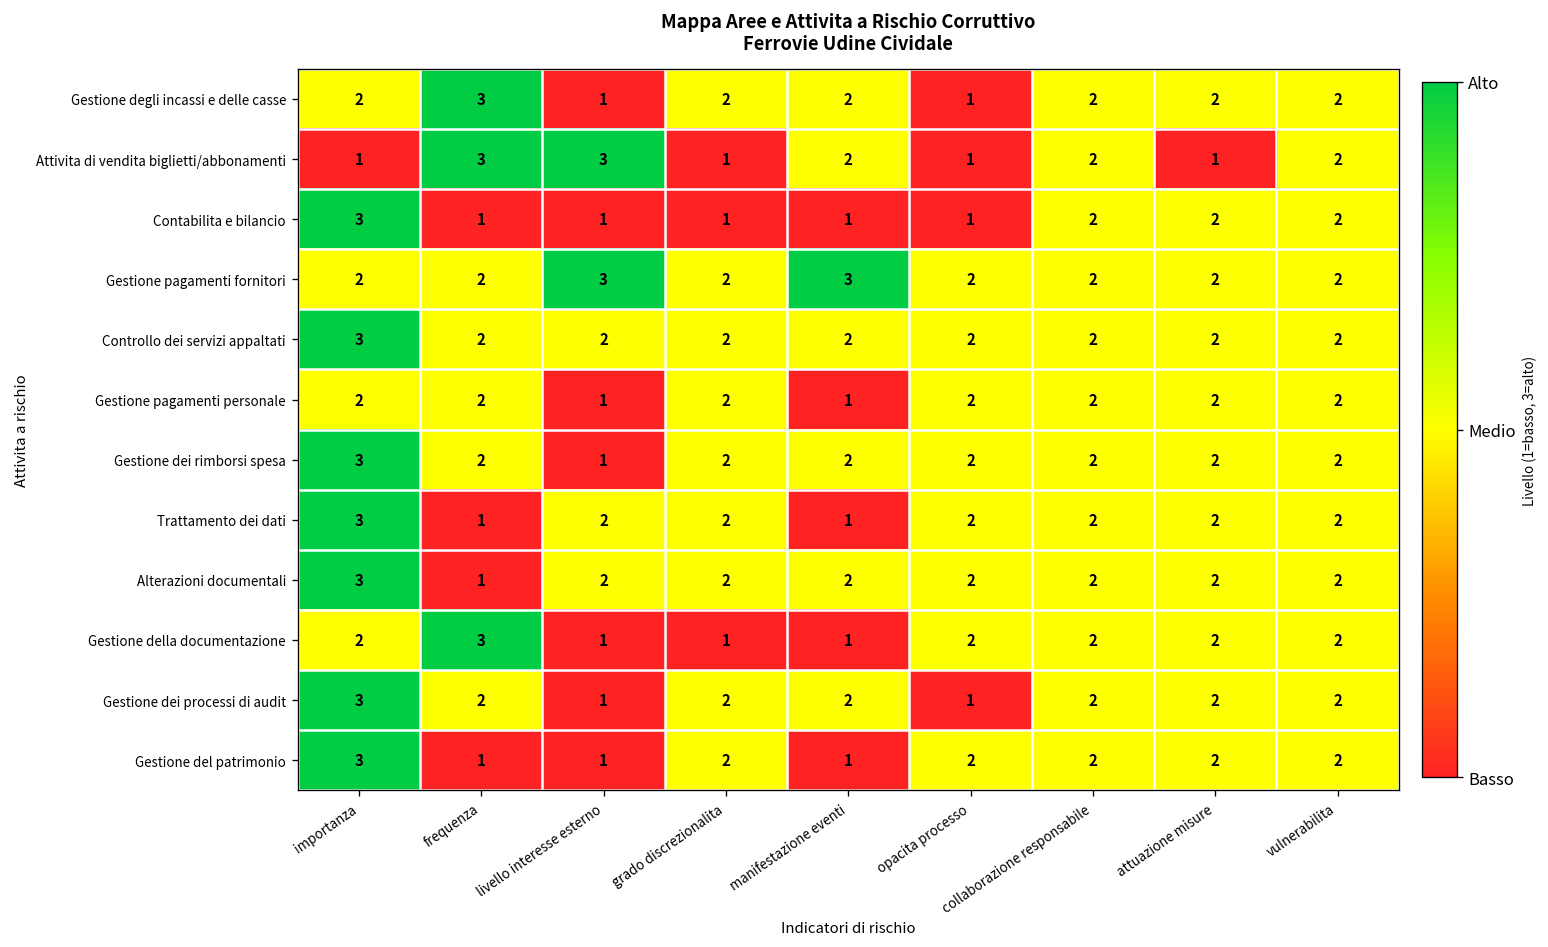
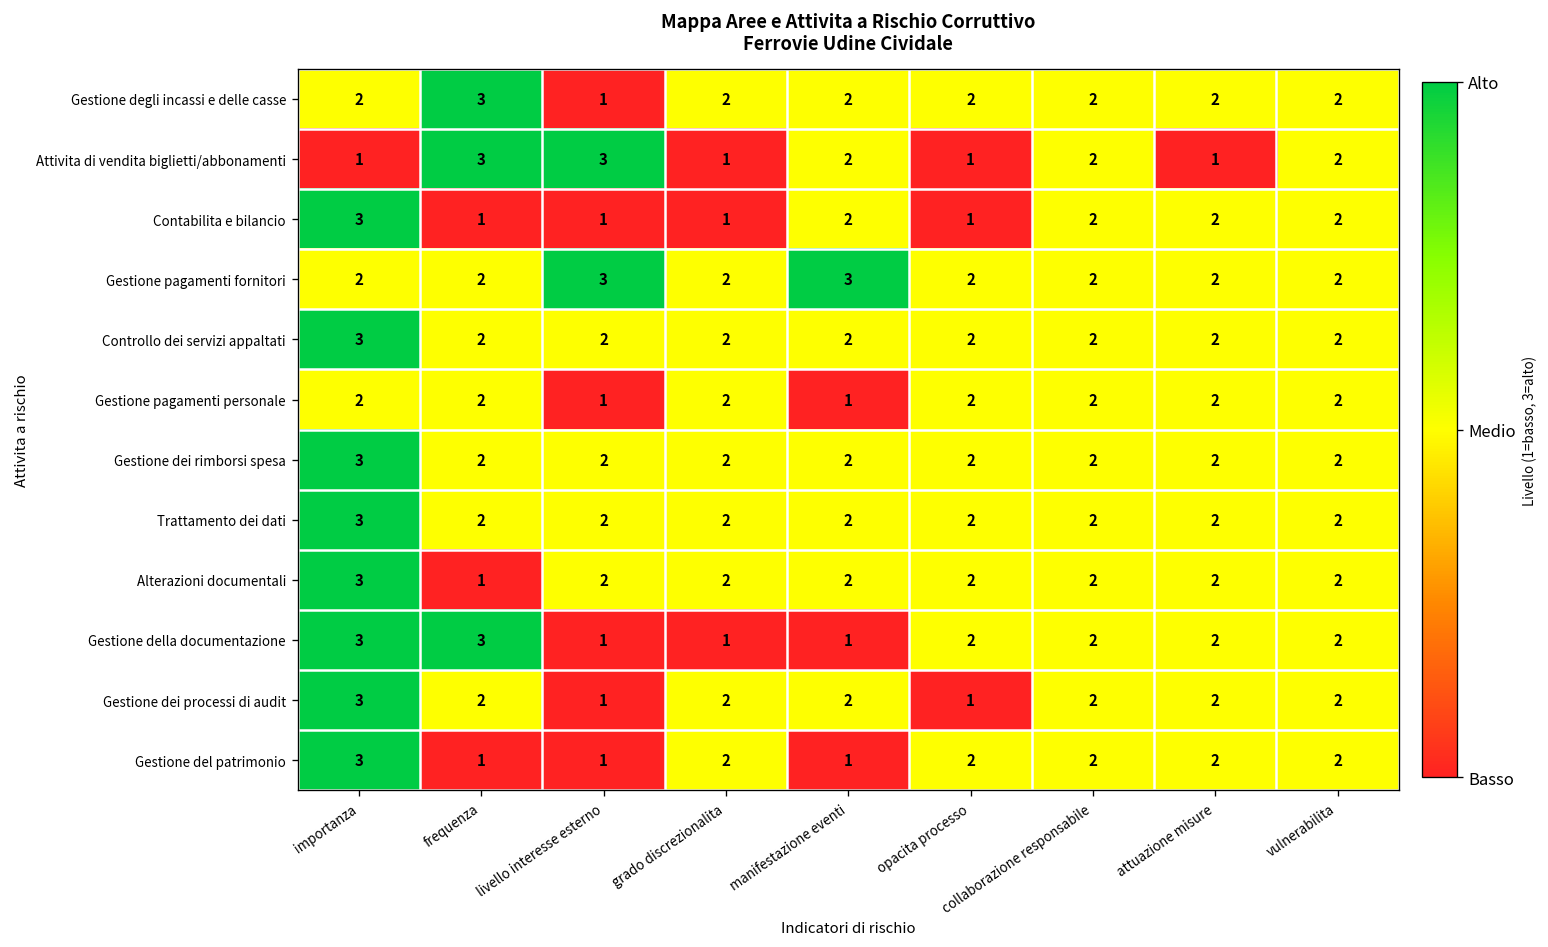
Gestione degli incassi e delle casse, opacita processo: 1 -> 2
Contabilita e bilancio, manifestazione eventi: 1 -> 2
Gestione dei rimborsi spesa, livello interesse esterno: 1 -> 2
Trattamento dei dati, frequenza: 1 -> 2
Trattamento dei dati, manifestazione eventi: 1 -> 2
Gestione della documentazione, importanza: 2 -> 3
